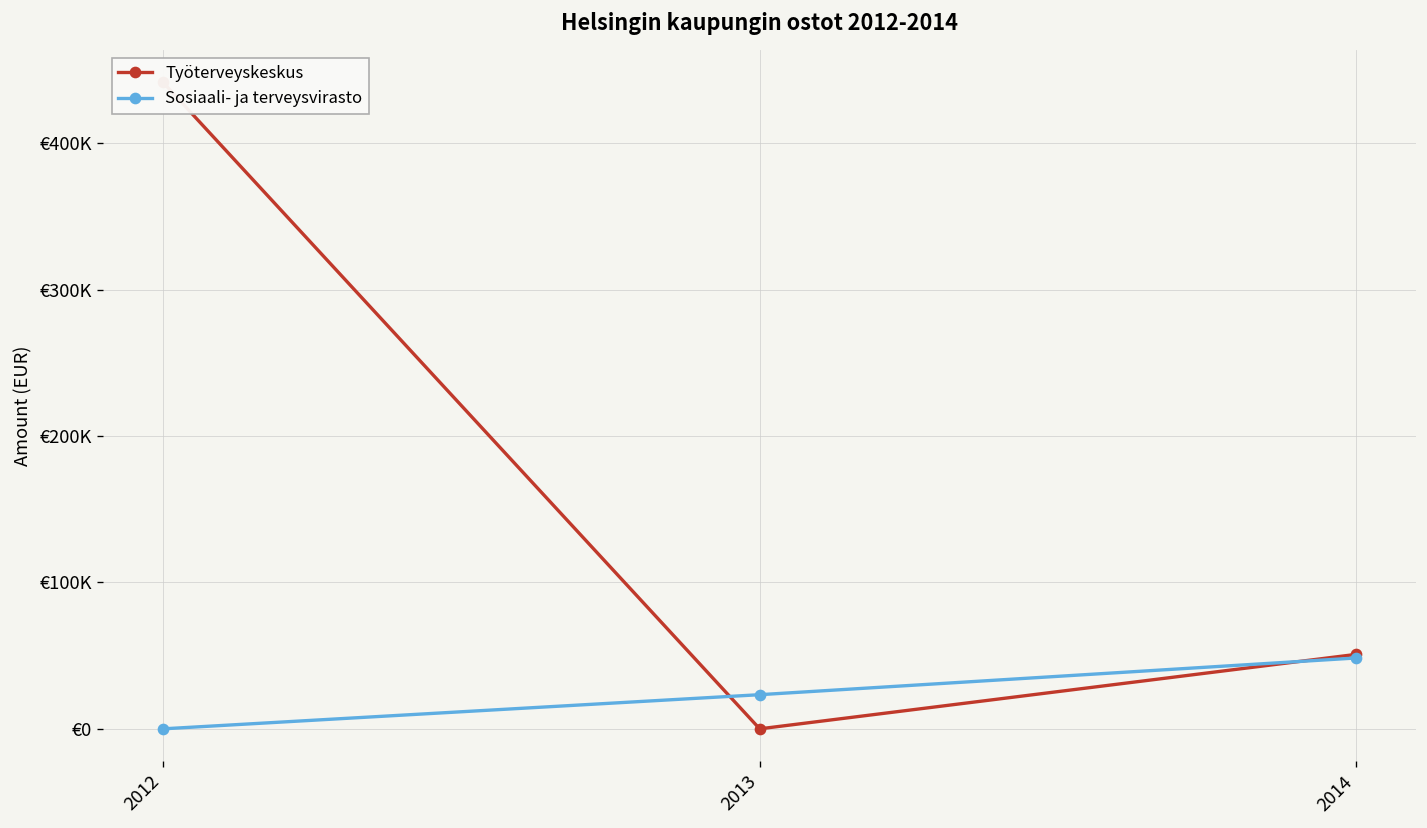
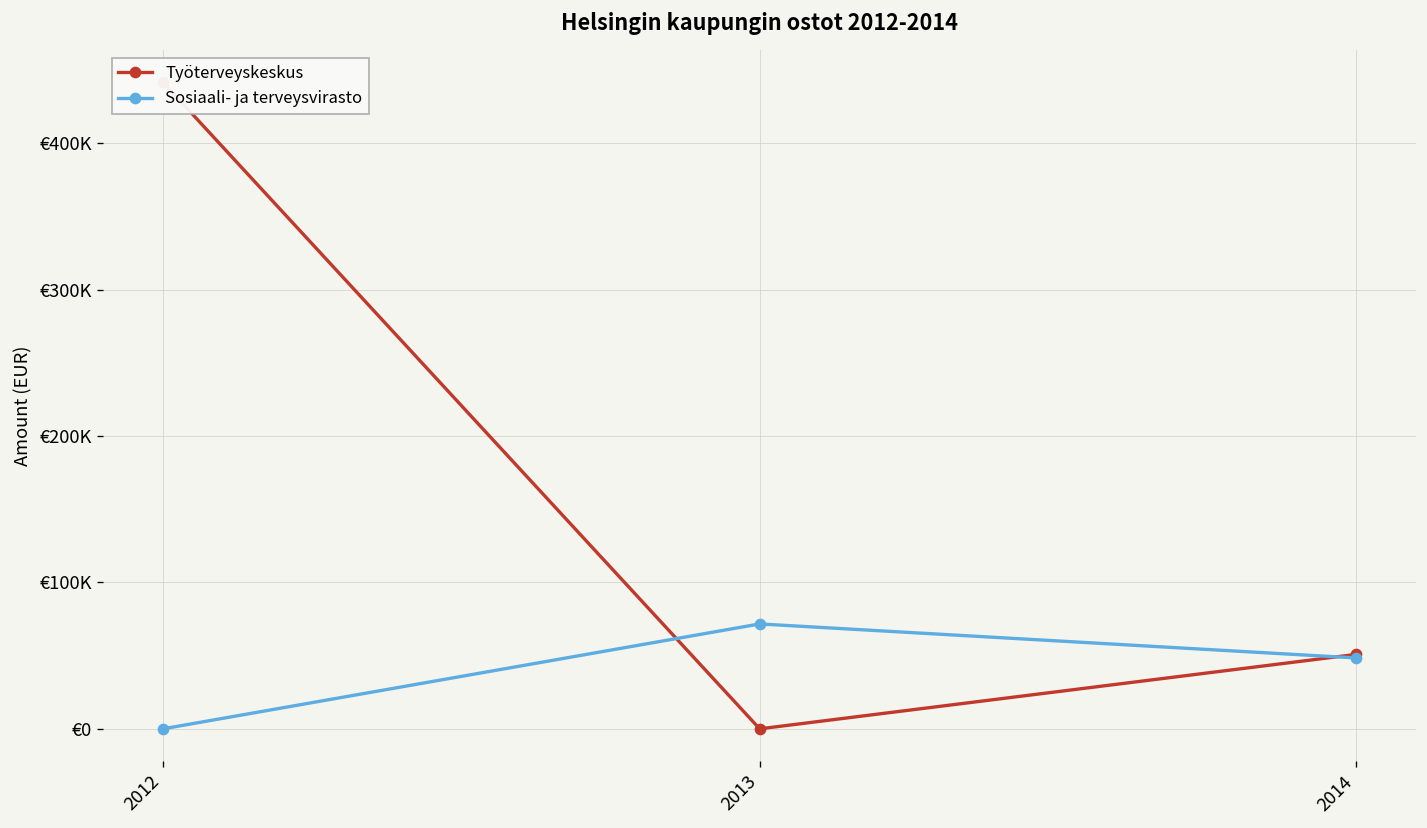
Sosiaali- ja terveysvirasto, 2013: €23000 -> €72000
